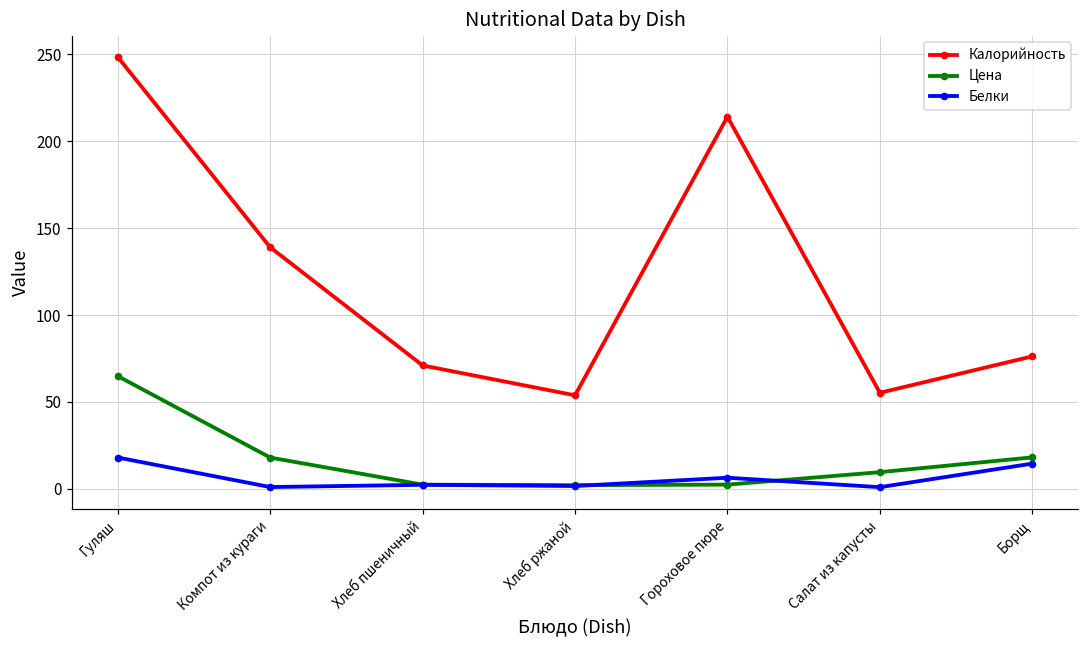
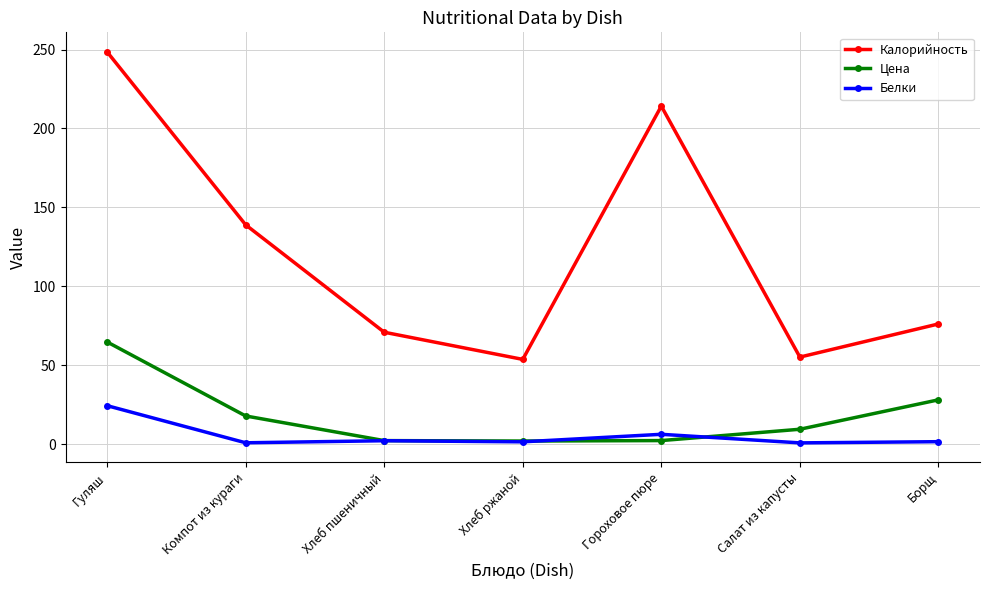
Белки, Гуляш: 18 -> 25
Цена, Борщ: 18 -> 28
Белки, Борщ: 15 -> 2
